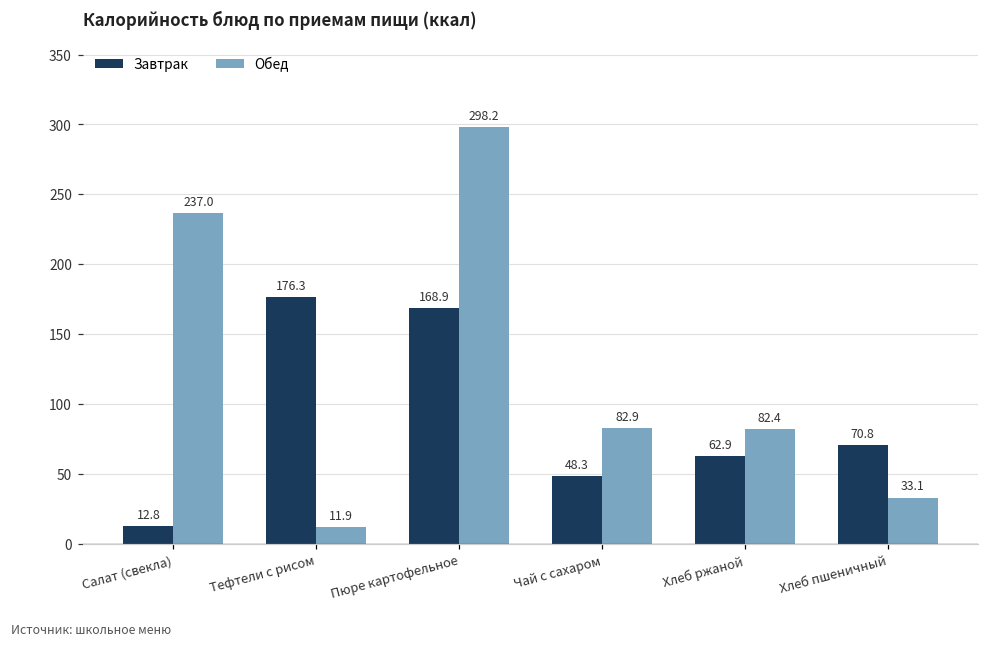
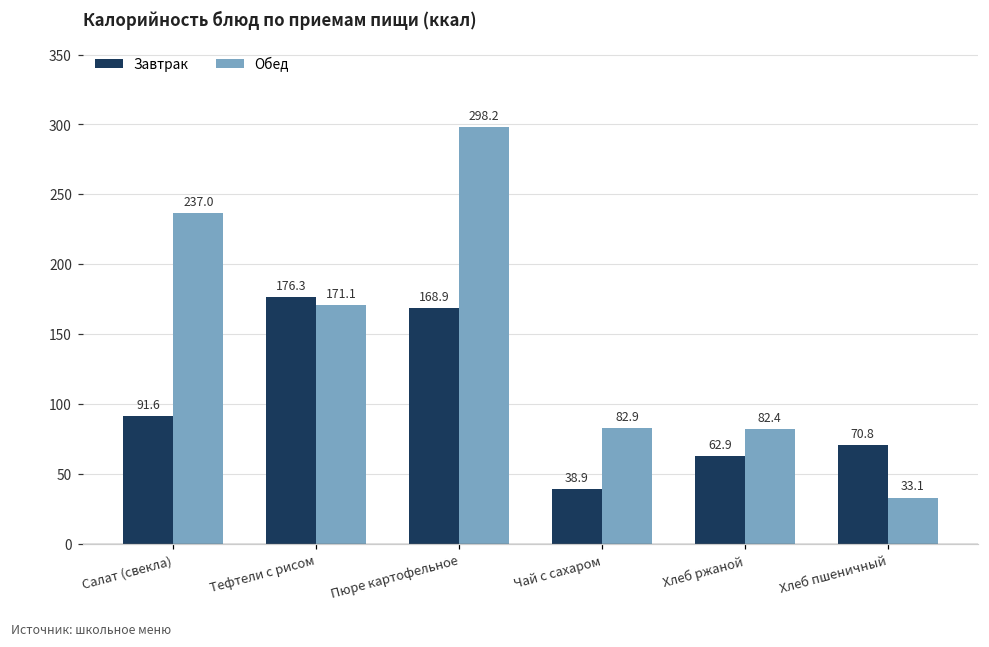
Завтрак, Салат (свекла): 12.8 -> 91.6
Обед, Тефтели с рисом: 11.9 -> 171.1
Завтрак, Чай с сахаром: 48.3 -> 38.9
